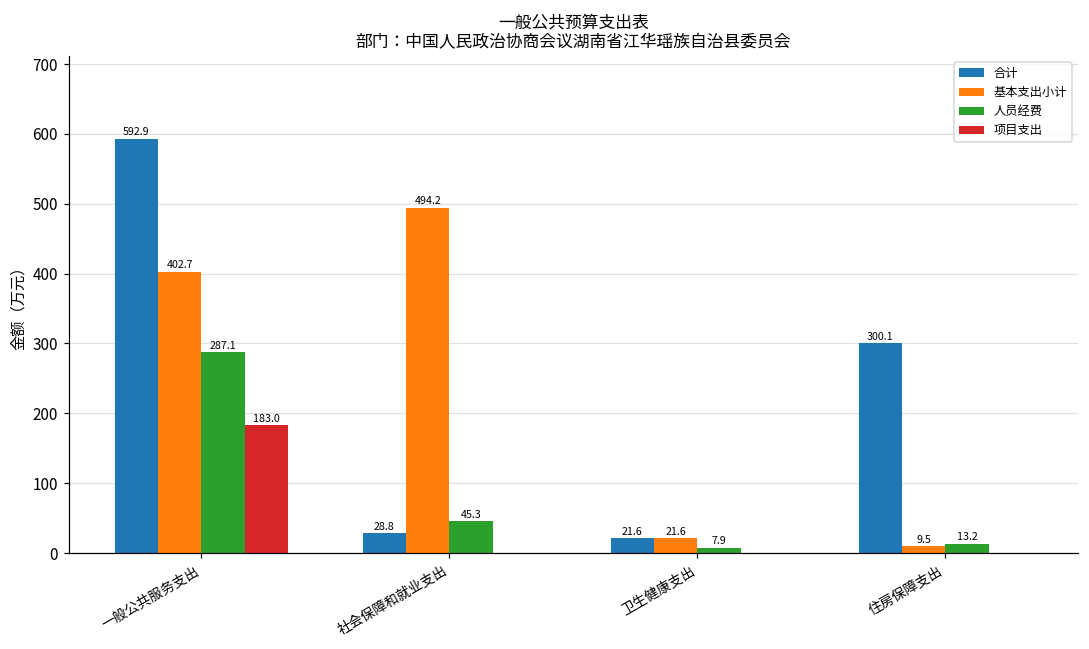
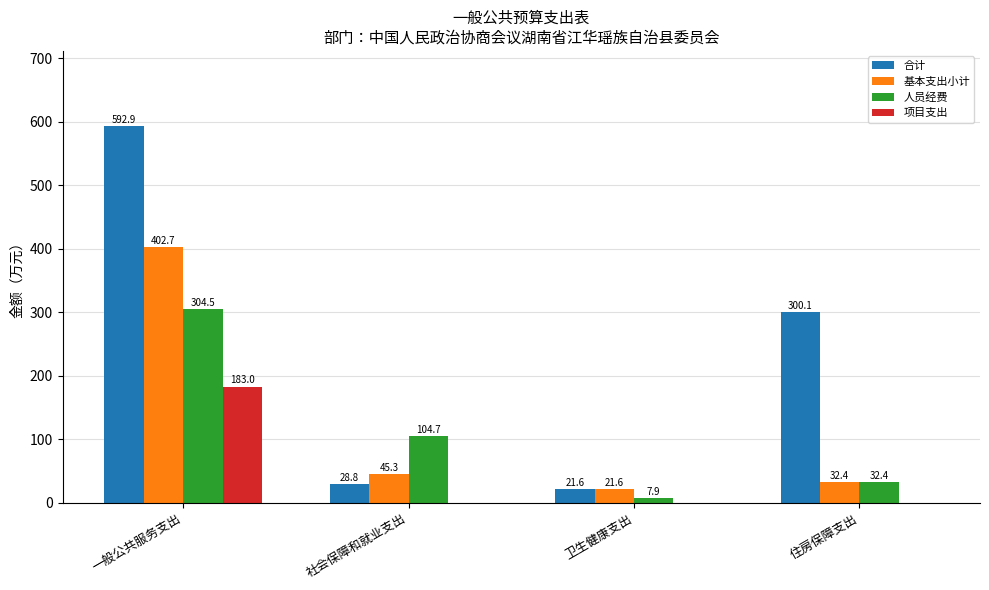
人员经费, 一般公共服务支出: 287.1 -> 304.5
基本支出小计, 社会保障和就业支出: 494.2 -> 45.3
人员经费, 社会保障和就业支出: 45.3 -> 104.7
基本支出小计, 住房保障支出: 9.5 -> 32.4
人员经费, 住房保障支出: 13.2 -> 32.4
